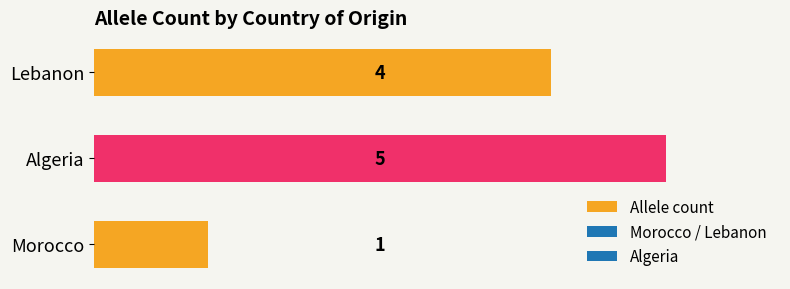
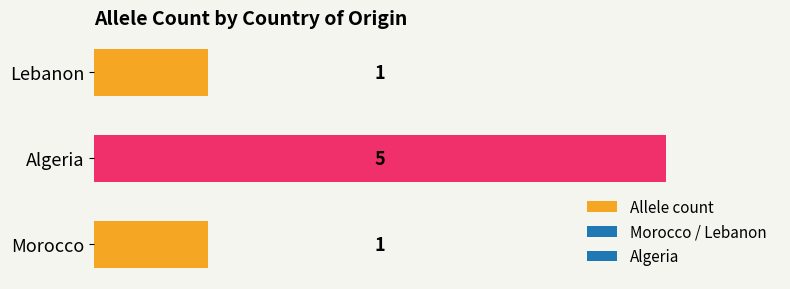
Lebanon: 4 -> 1
